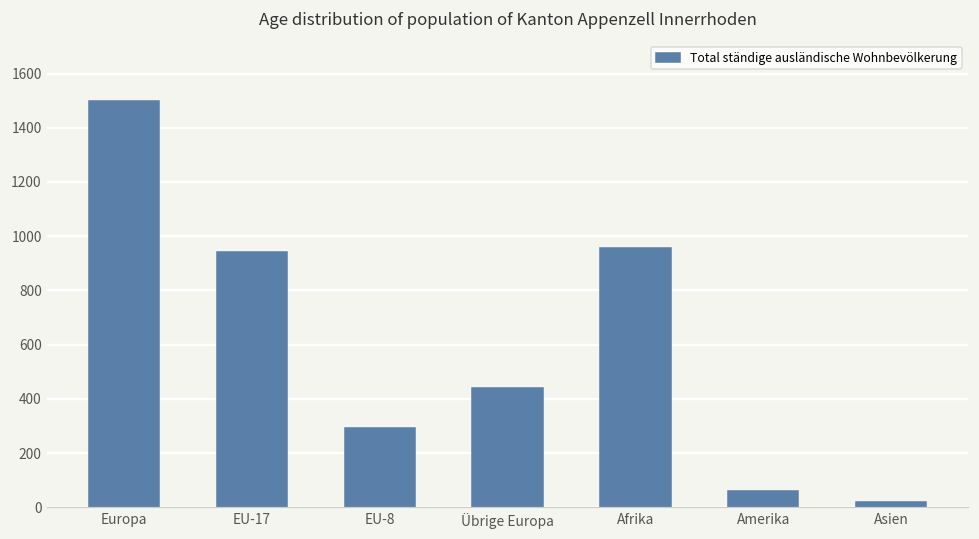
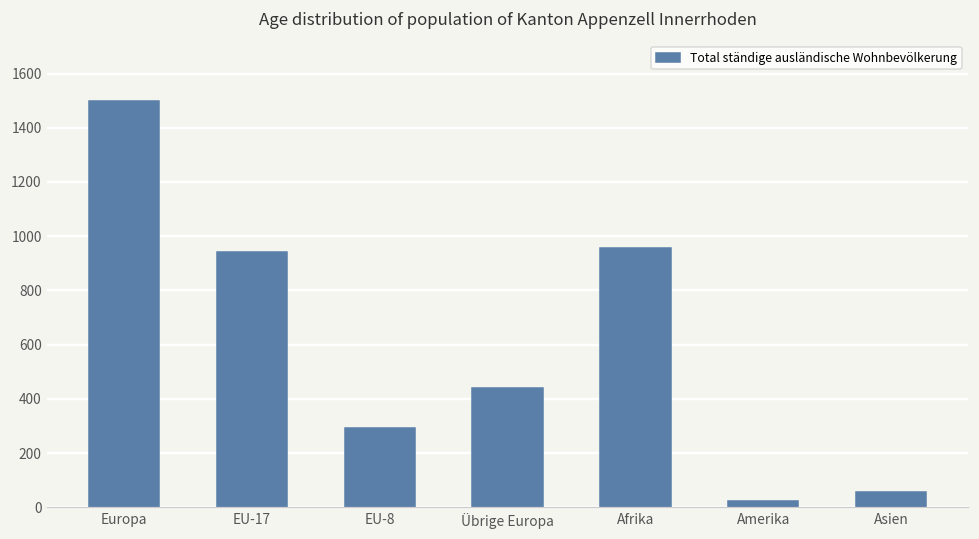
Amerika: 60 -> 20
Asien: 20 -> 60
